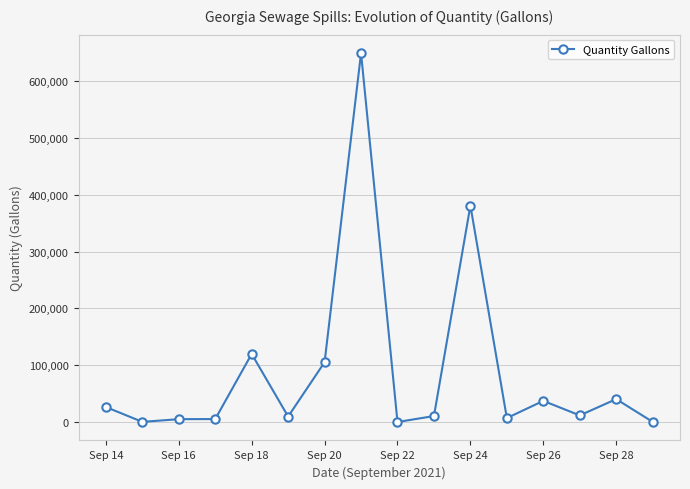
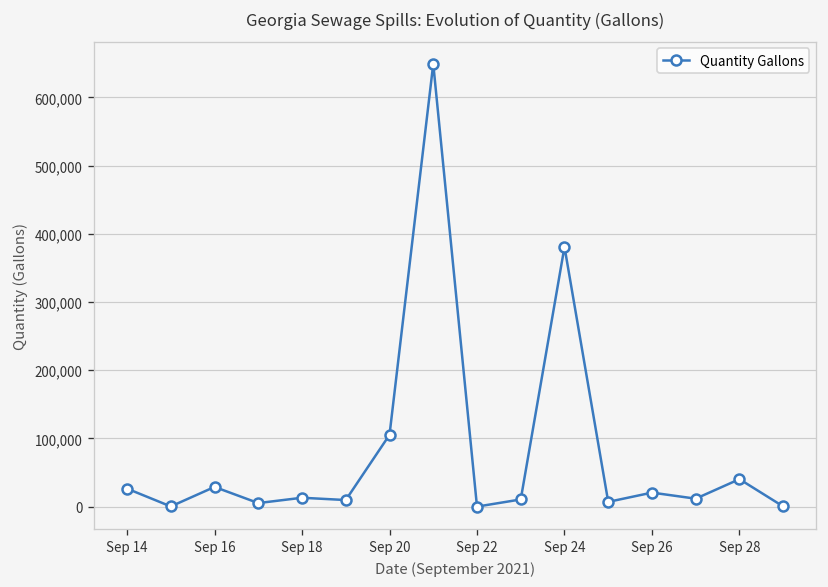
Sep 16: 10,000 -> 30,000
Sep 18: 120,000 -> 10,000
Sep 26: 40,000 -> 20,000
